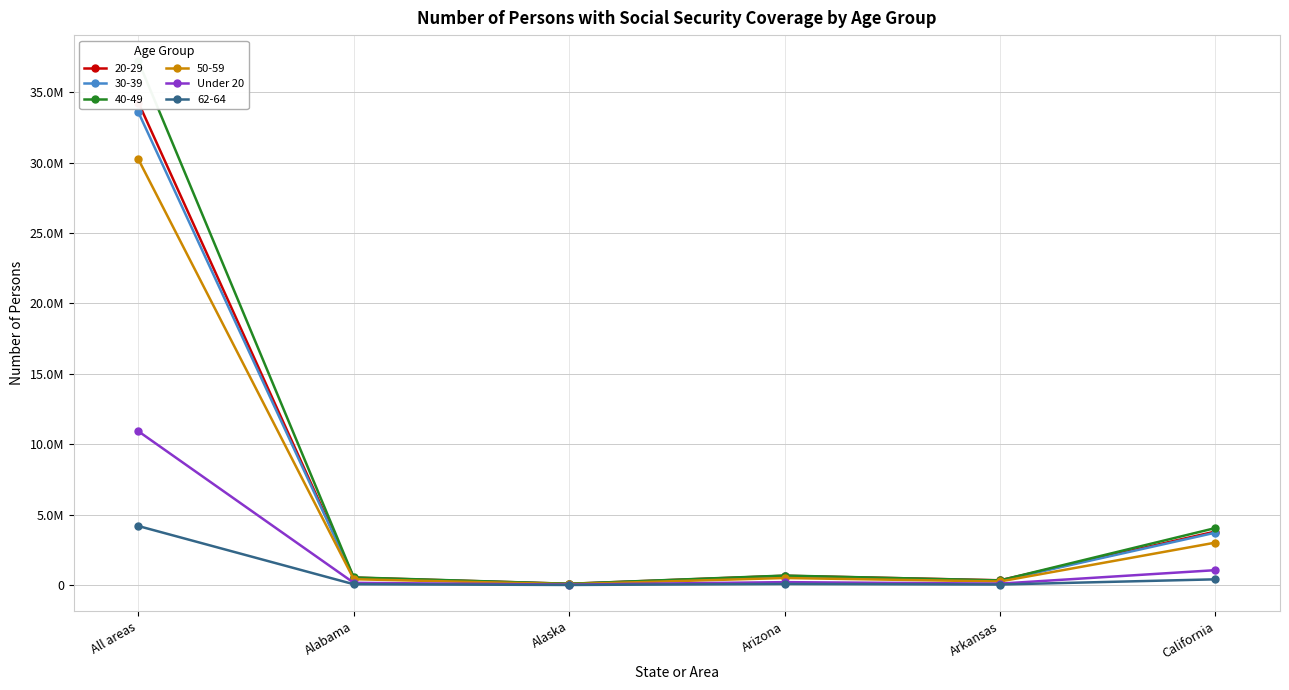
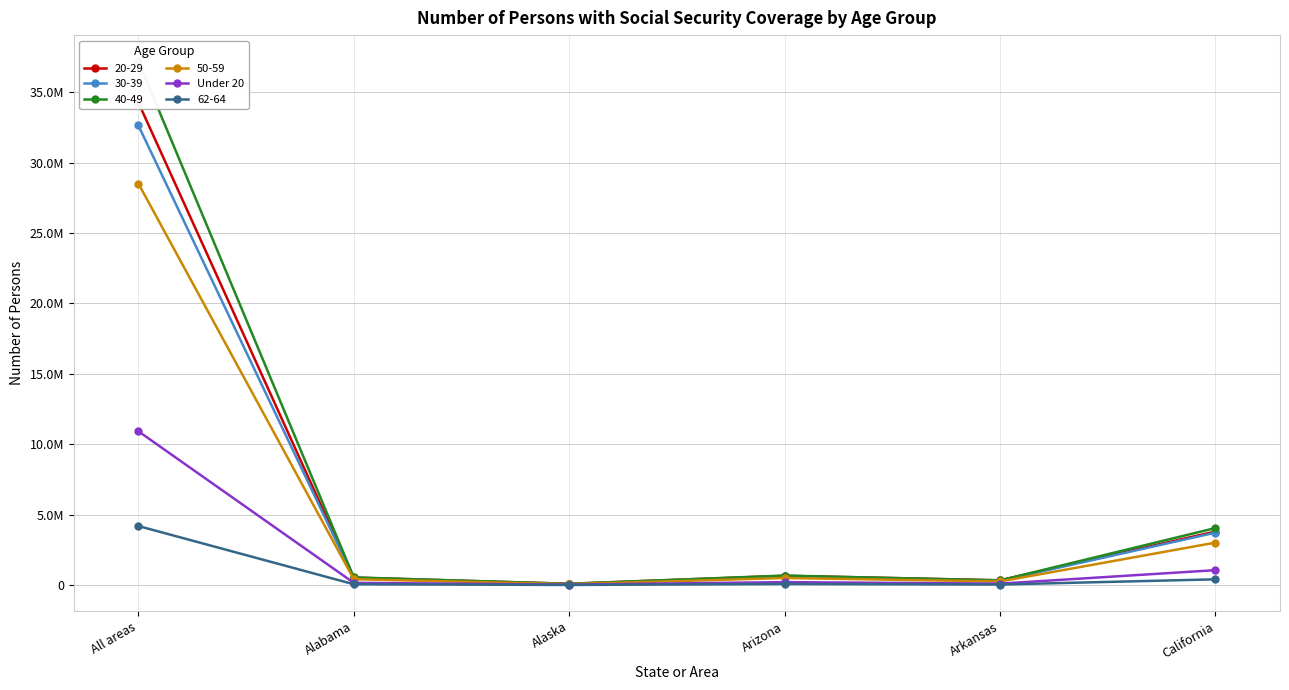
30-39, All areas: 33600000 -> 32600000
50-59, All areas: 30200000 -> 28500000
